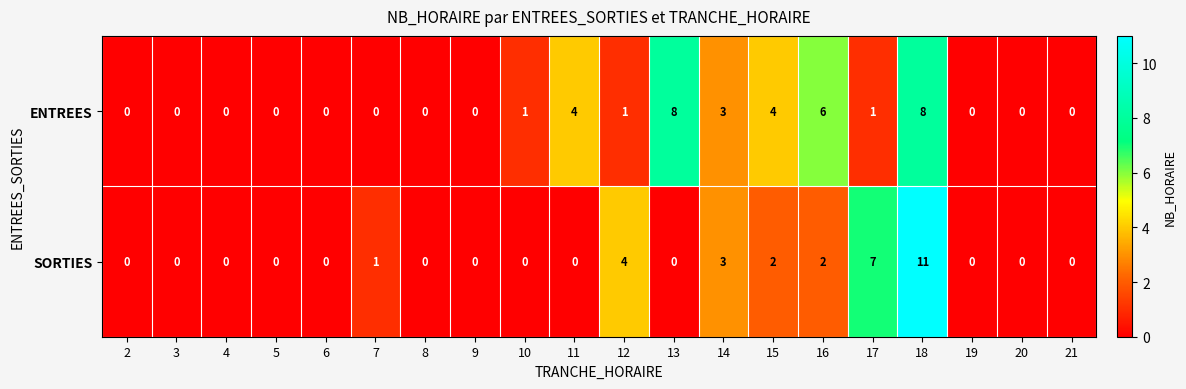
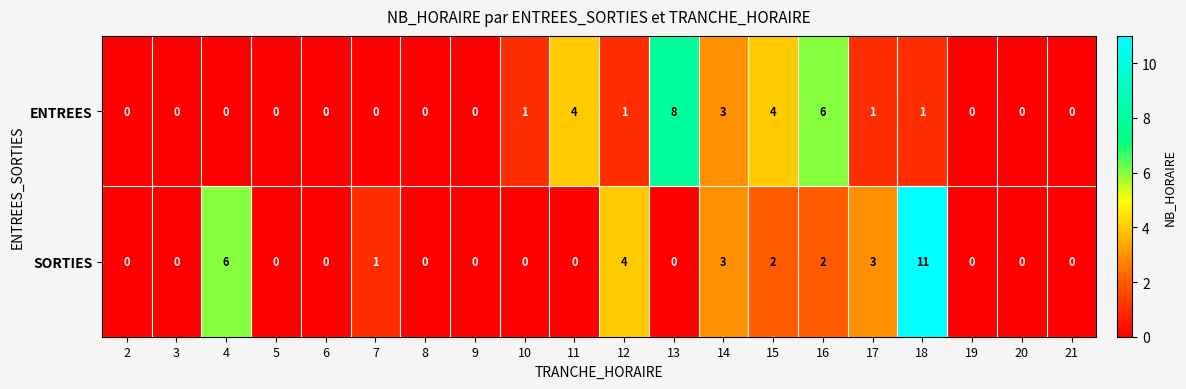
ENTREES, 18: 8 -> 1
SORTIES, 4: 0 -> 6
SORTIES, 17: 7 -> 3
